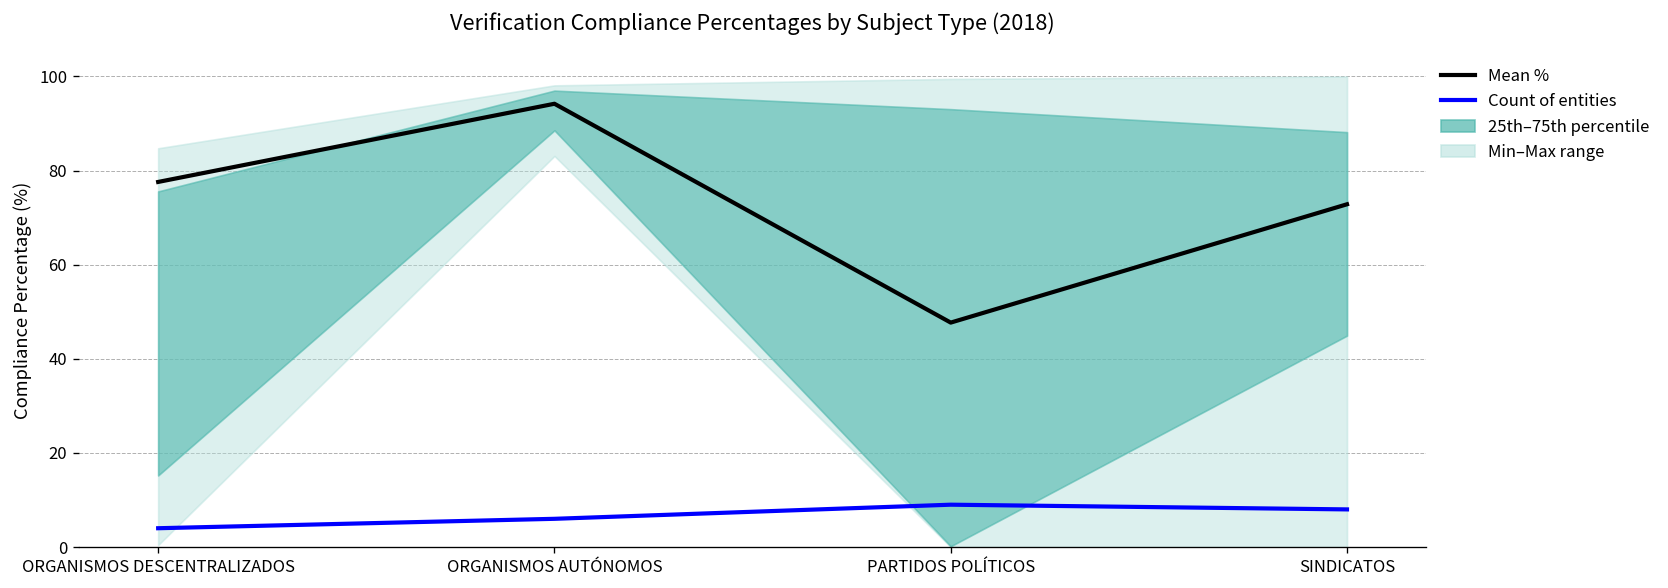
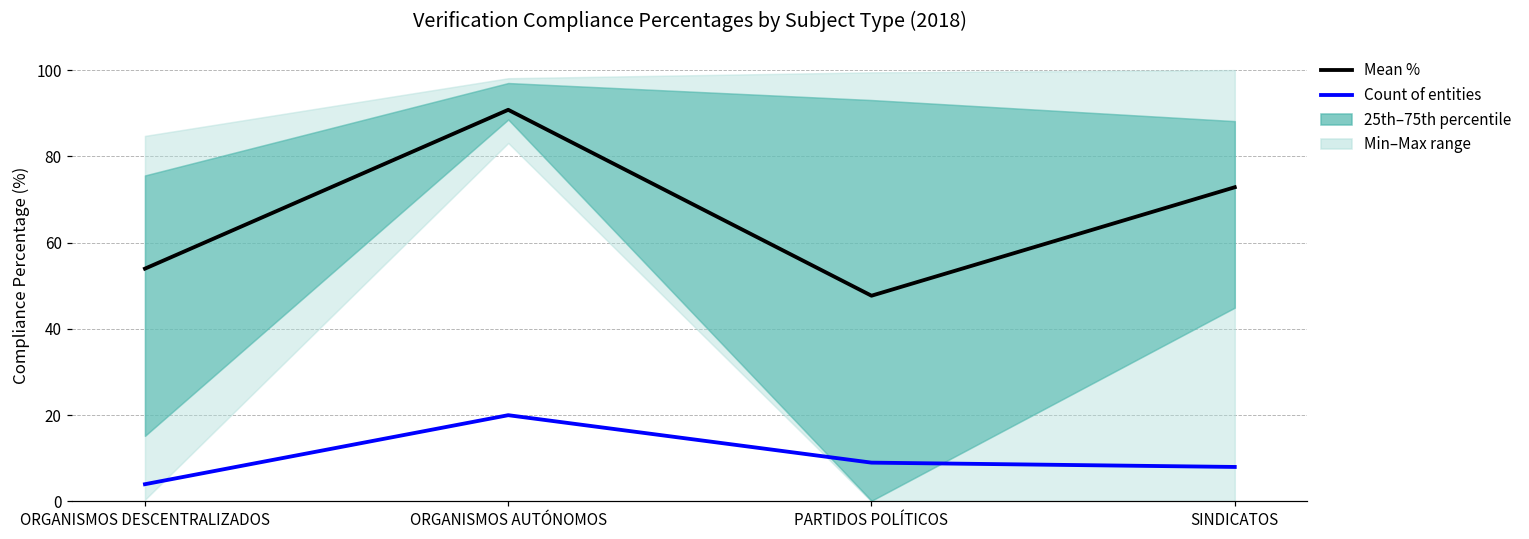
Mean %, ORGANISMOS DESCENTRALIZADOS: 78 -> 54
Mean %, ORGANISMOS AUTÓNOMOS: 94 -> 91
Count of entities, ORGANISMOS AUTÓNOMOS: 6 -> 20
